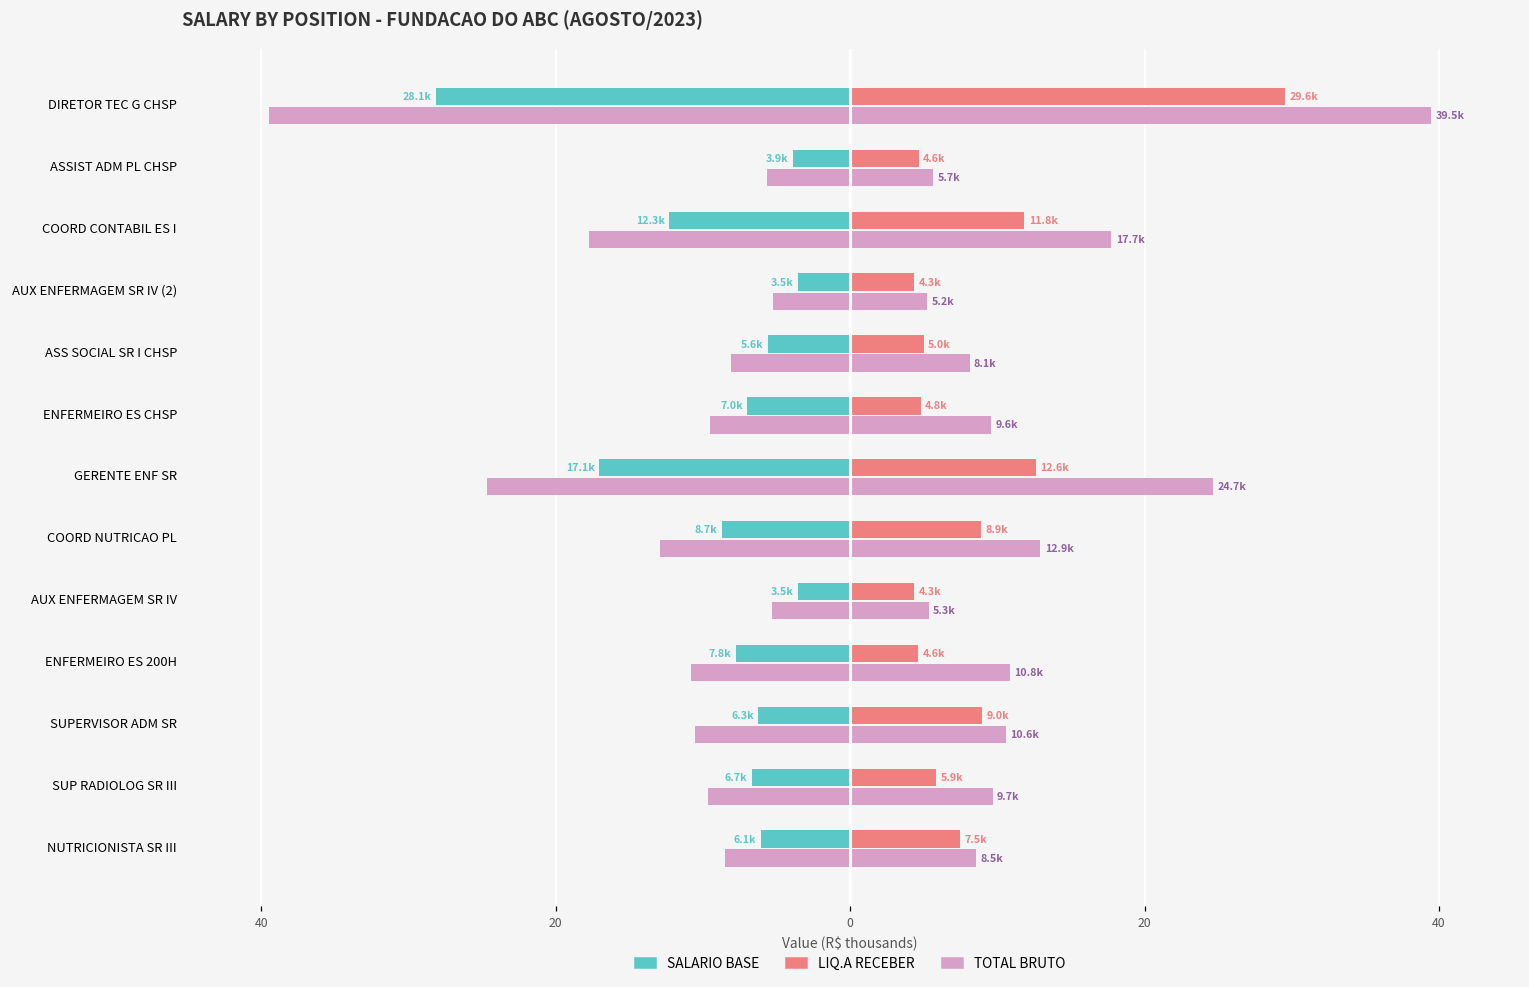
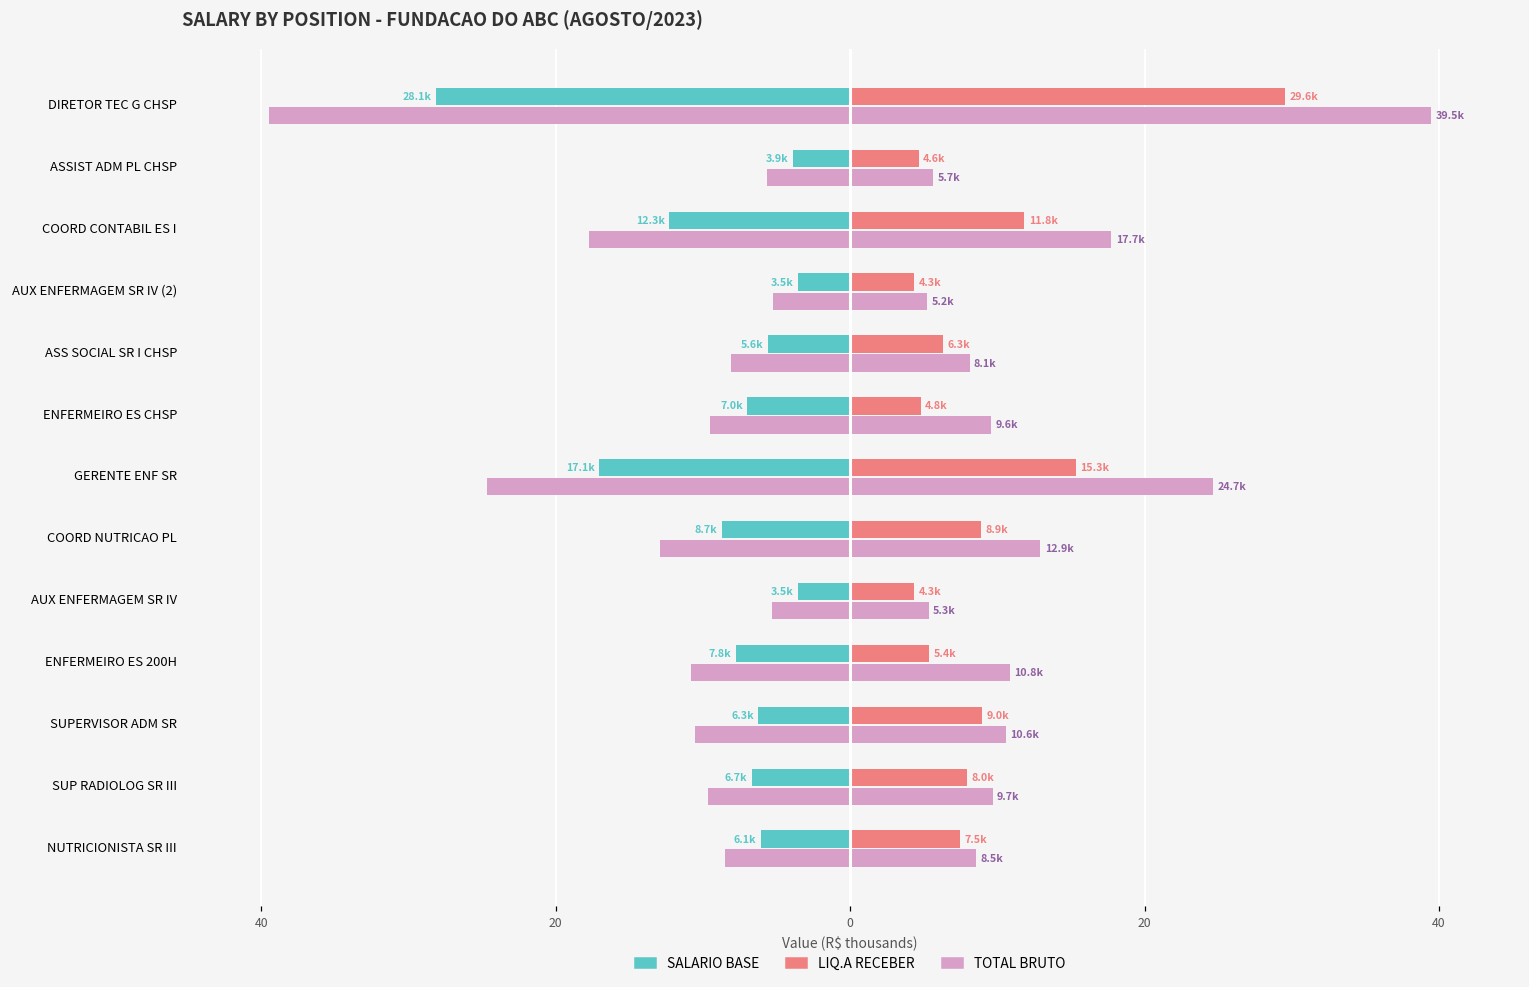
LIQ.A RECEBER, ASS SOCIAL SR I CHSP: 5.0k -> 6.3k
LIQ.A RECEBER, GERENTE ENF SR: 12.6k -> 15.3k
LIQ.A RECEBER, ENFERMEIRO ES 200H: 4.6k -> 5.4k
LIQ.A RECEBER, SUP RADIOLOG SR III: 5.9k -> 8.0k
